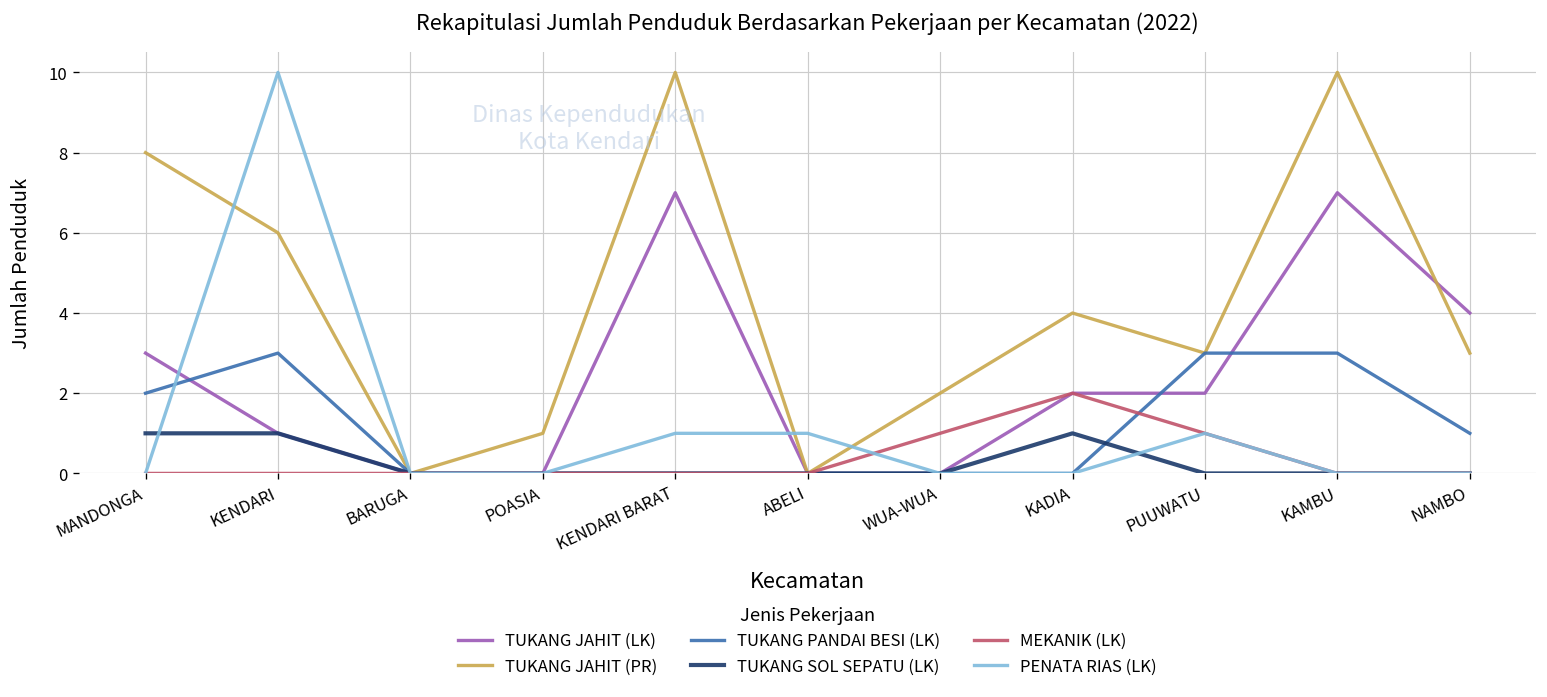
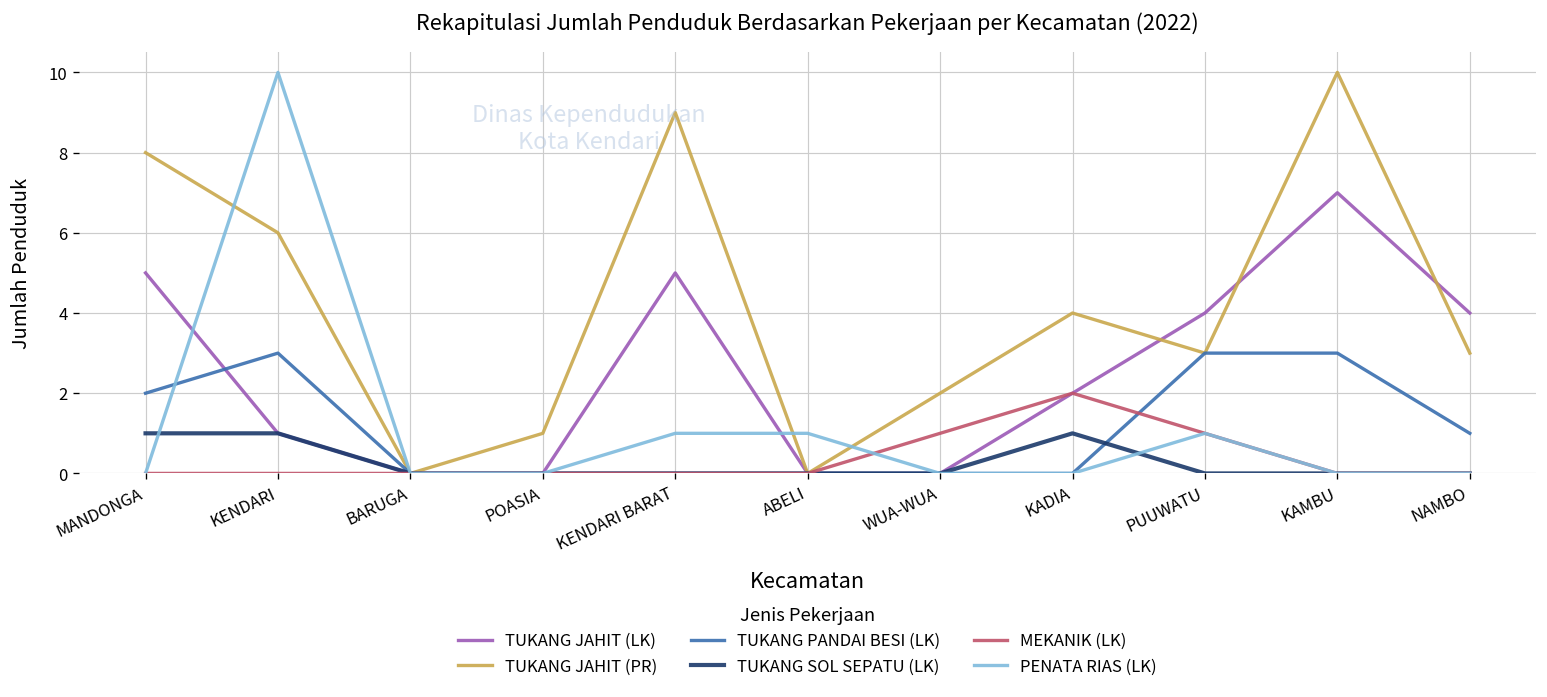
TUKANG JAHIT (LK), MANDONGA: 3 -> 5
TUKANG JAHIT (LK), KENDARI BARAT: 7 -> 5
TUKANG JAHIT (PR), KENDARI BARAT: 10 -> 9
TUKANG JAHIT (LK), PUUWATU: 2 -> 4
